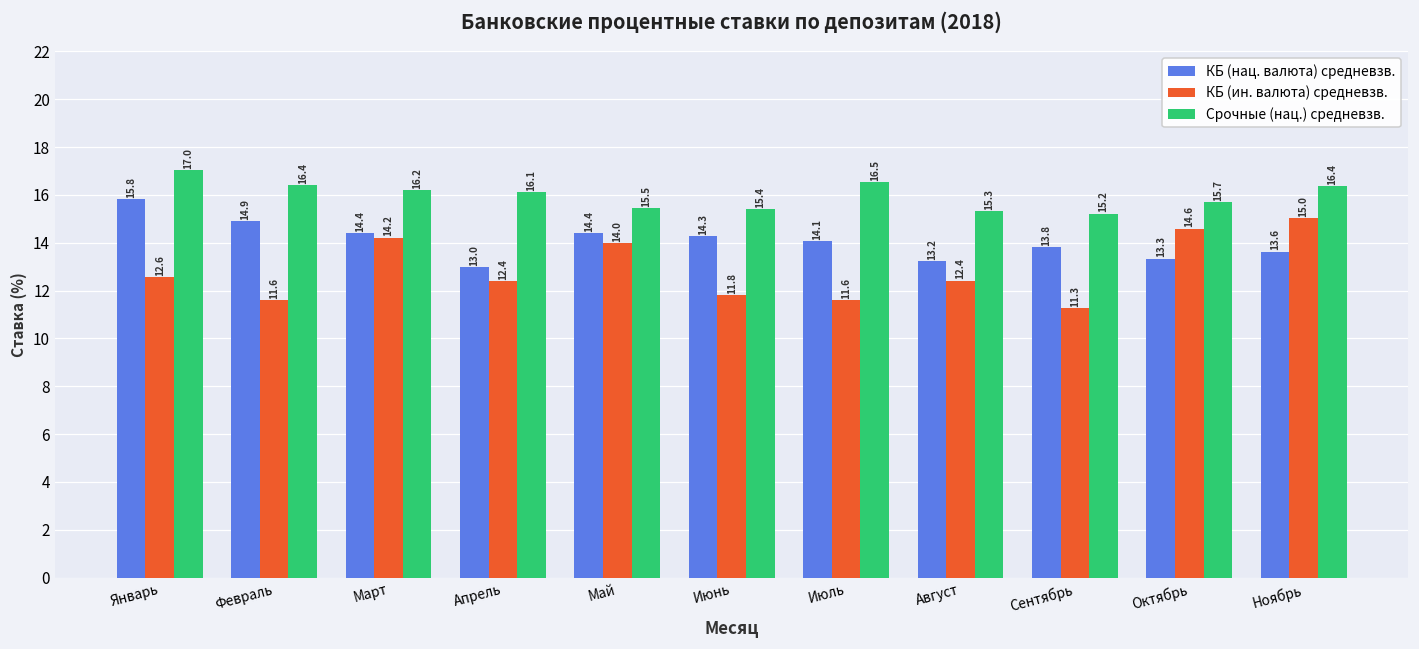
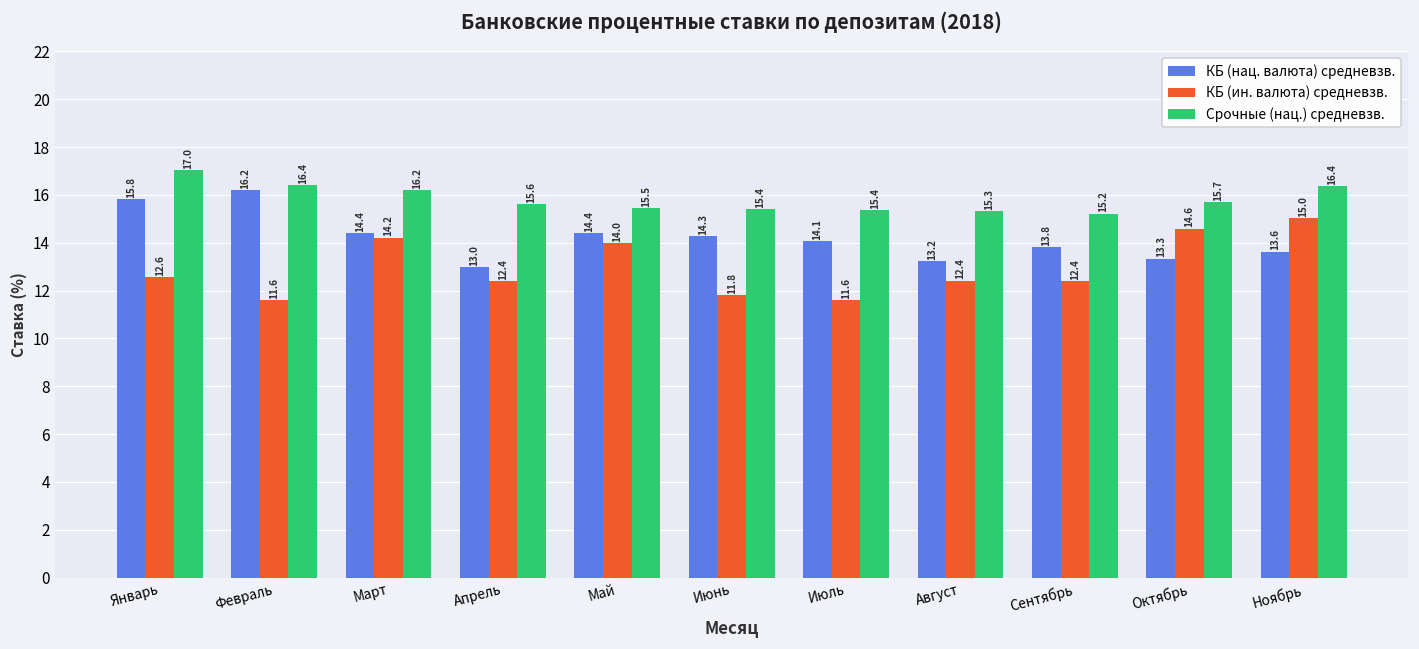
КБ (нац. валюта) средневзв., Февраль: 14.9 -> 16.2
Срочные (нац.) средневзв., Апрель: 16.1 -> 15.6
Срочные (нац.) средневзв., Июль: 16.5 -> 15.4
КБ (ин. валюта) средневзв., Сентябрь: 11.3 -> 12.4
